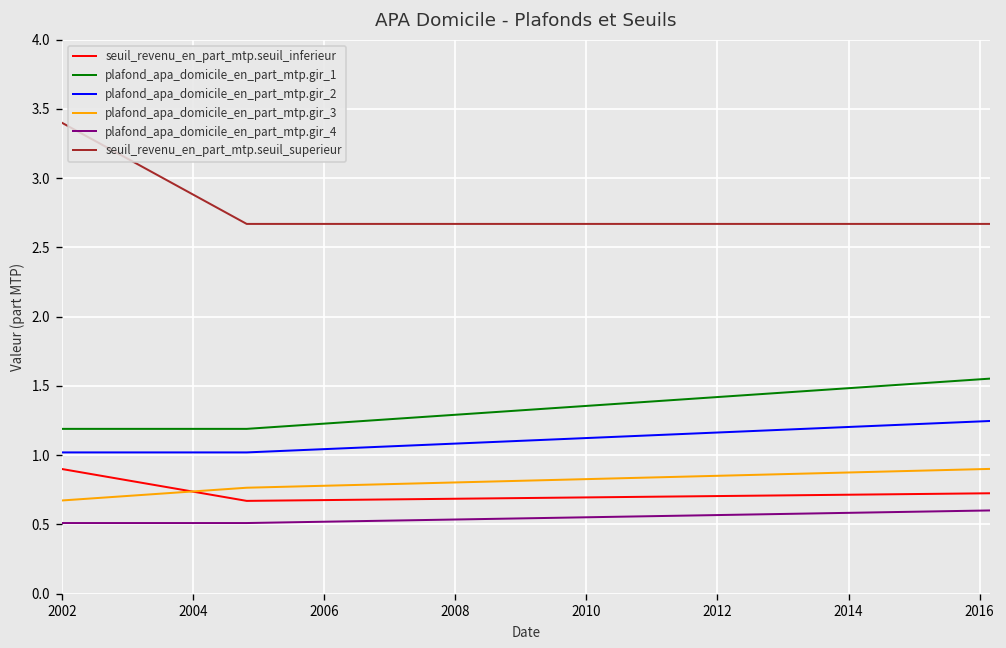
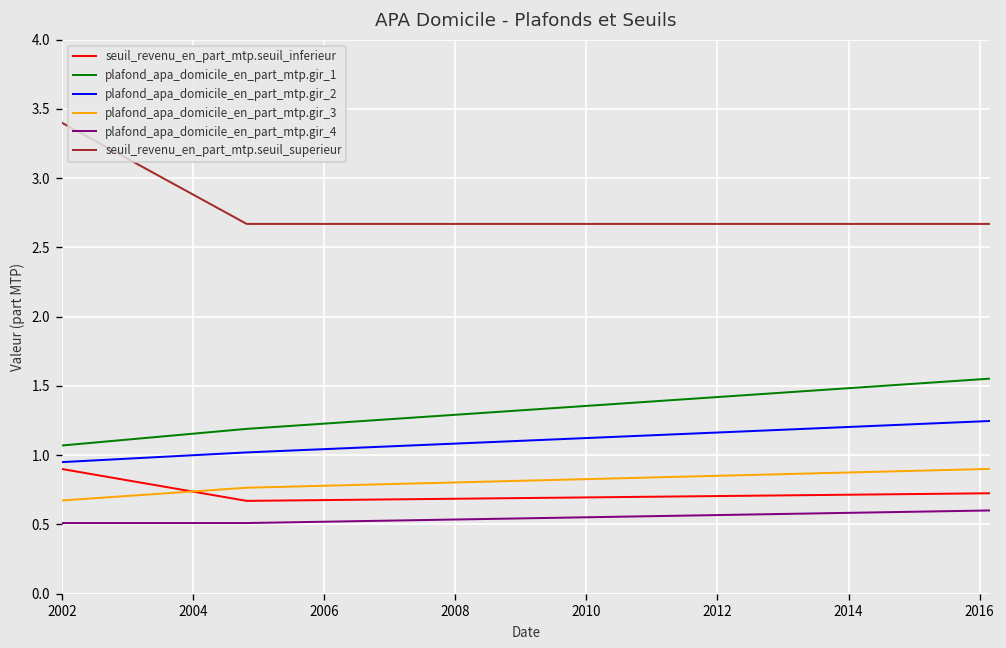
plafond_apa_domicile_en_part_mtp.gir_1, 2002: 1.19 -> 1.07
plafond_apa_domicile_en_part_mtp.gir_2, 2002: 1.02 -> 0.95
